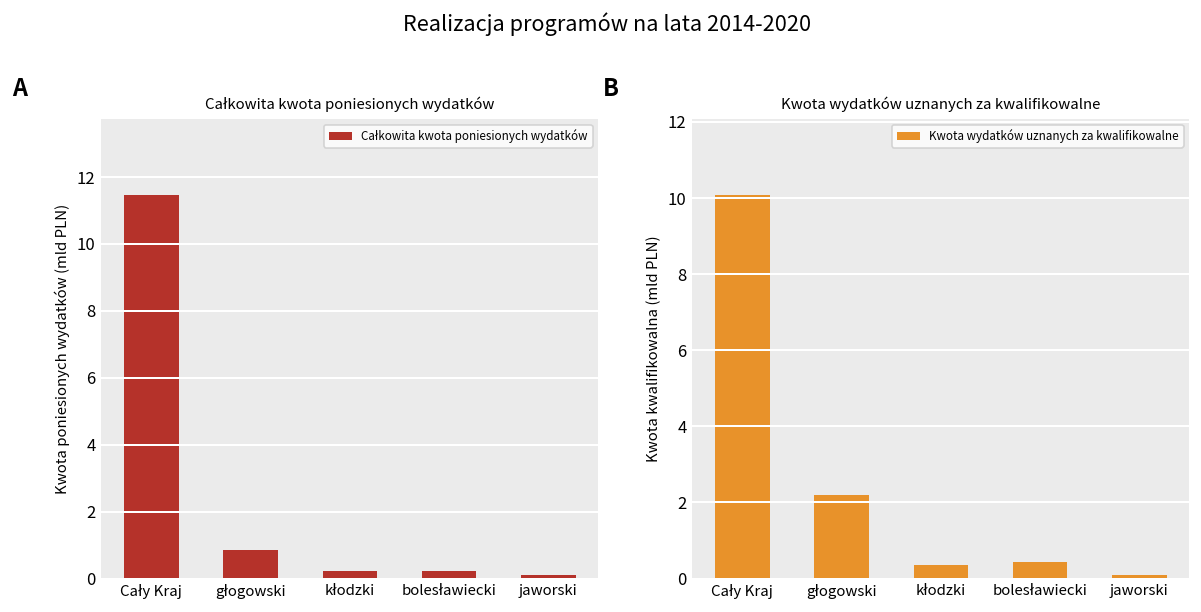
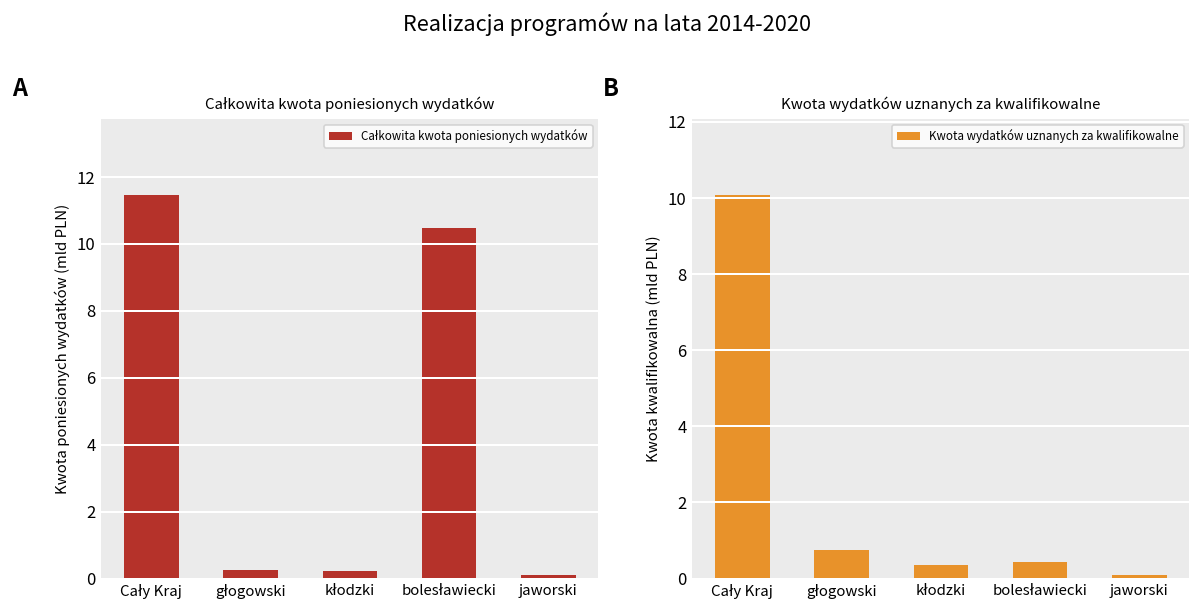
Całkowita kwota poniesionych wydatków, głogowski: 0.9 -> 0.3
Całkowita kwota poniesionych wydatków, bolesławiecki: 0.2 -> 10.5
Kwota wydatków uznanych za kwalifikowalne, głogowski: 2.2 -> 0.8
